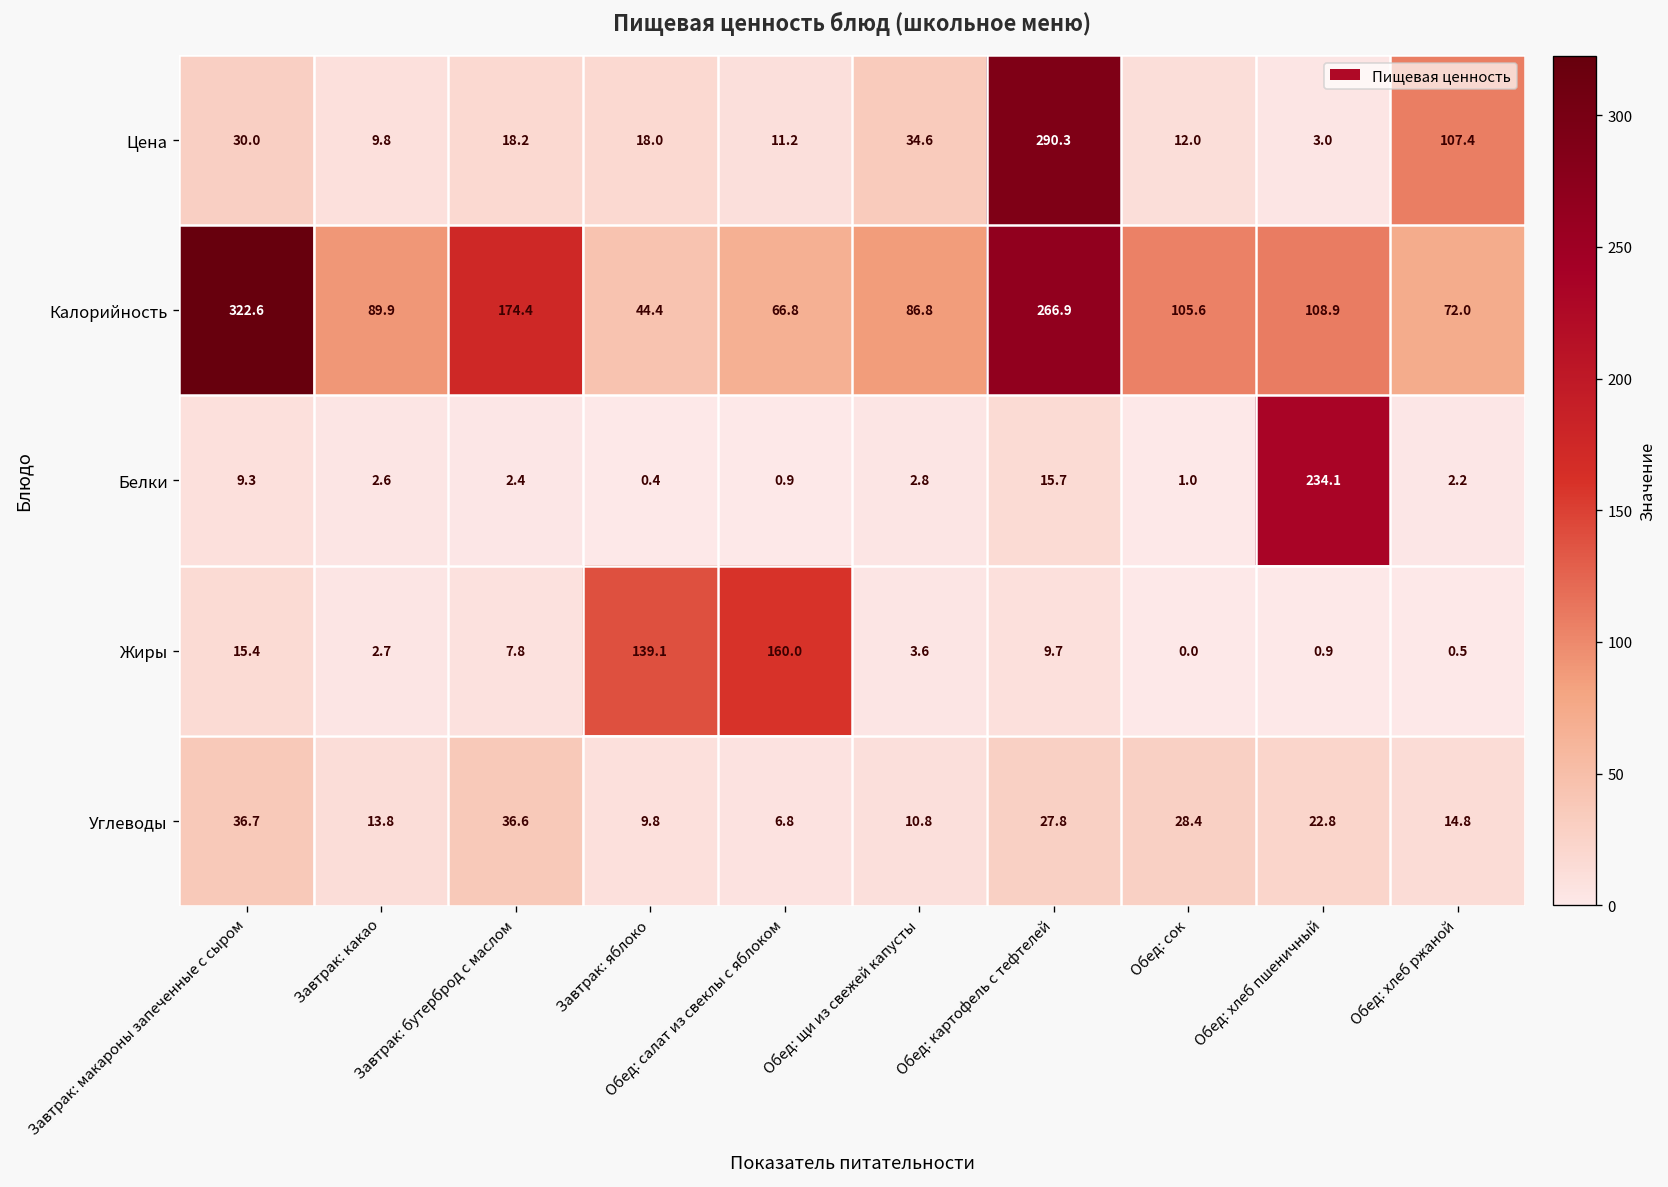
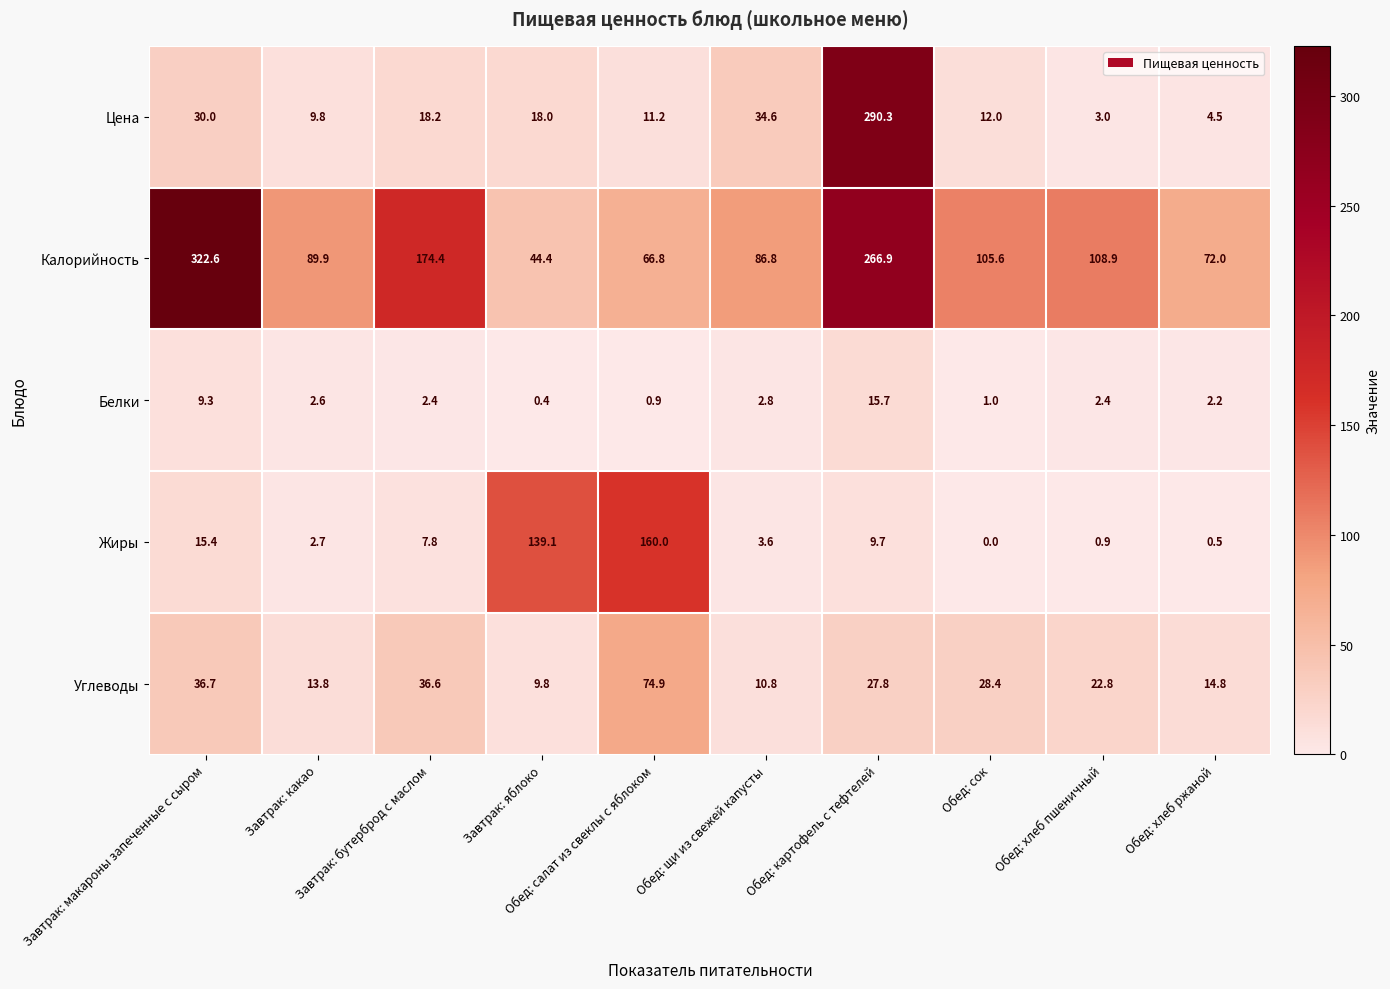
Цена, Обед: хлеб ржаной: 107.4 -> 4.5
Белки, Обед: хлеб пшеничный: 234.1 -> 2.4
Углеводы, Обед: салат из свеклы с яблоком: 6.8 -> 74.9
